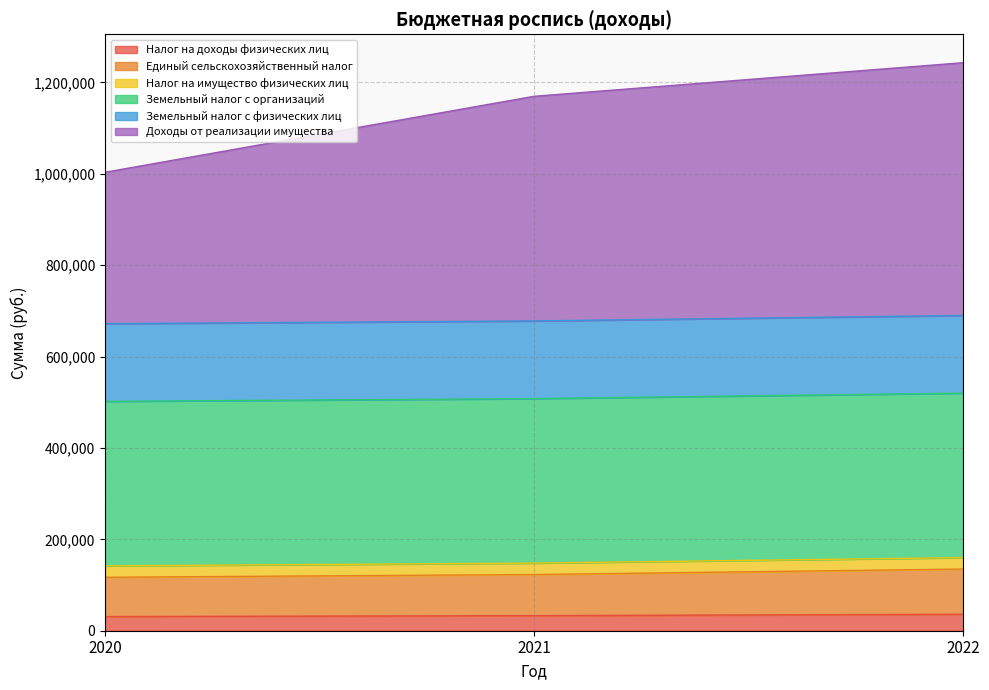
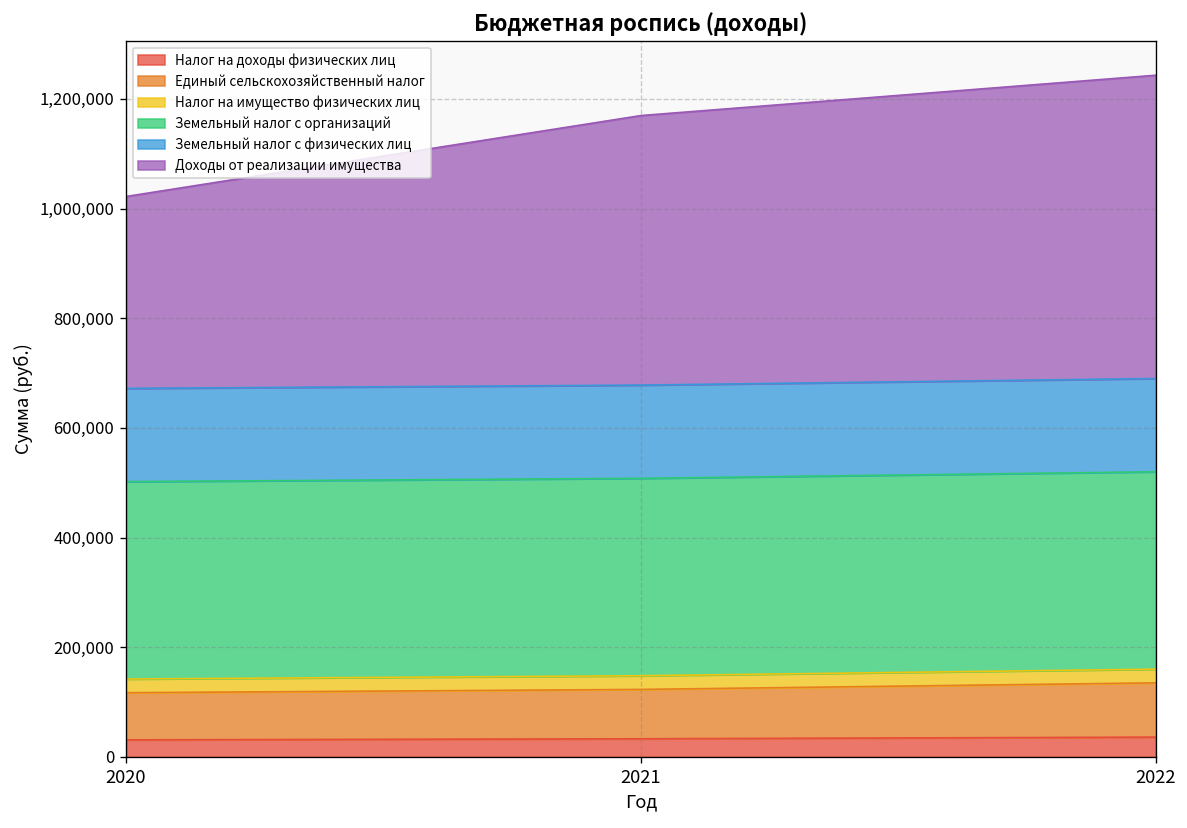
Доходы от реализации имущества, 2020: 330,000 -> 350,000
